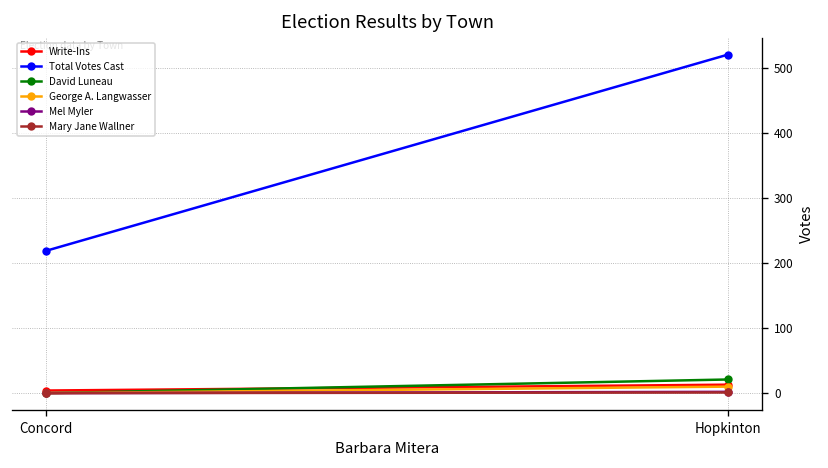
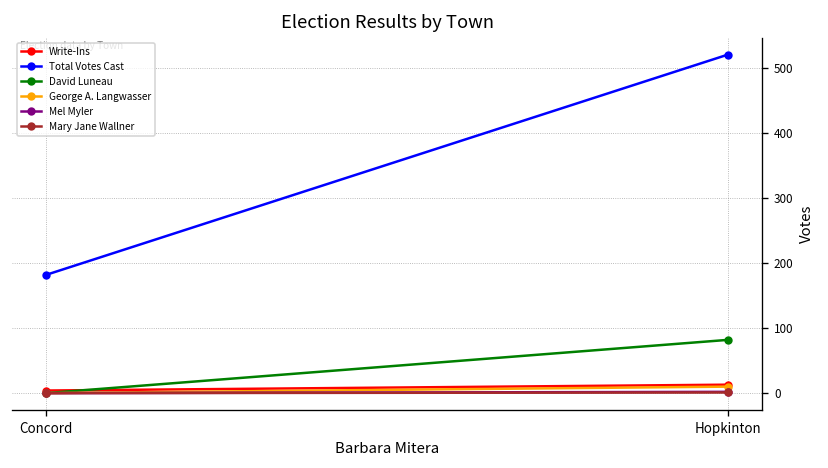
Total Votes Cast, Concord: 220 -> 180
David Luneau, Hopkinton: 20 -> 80
